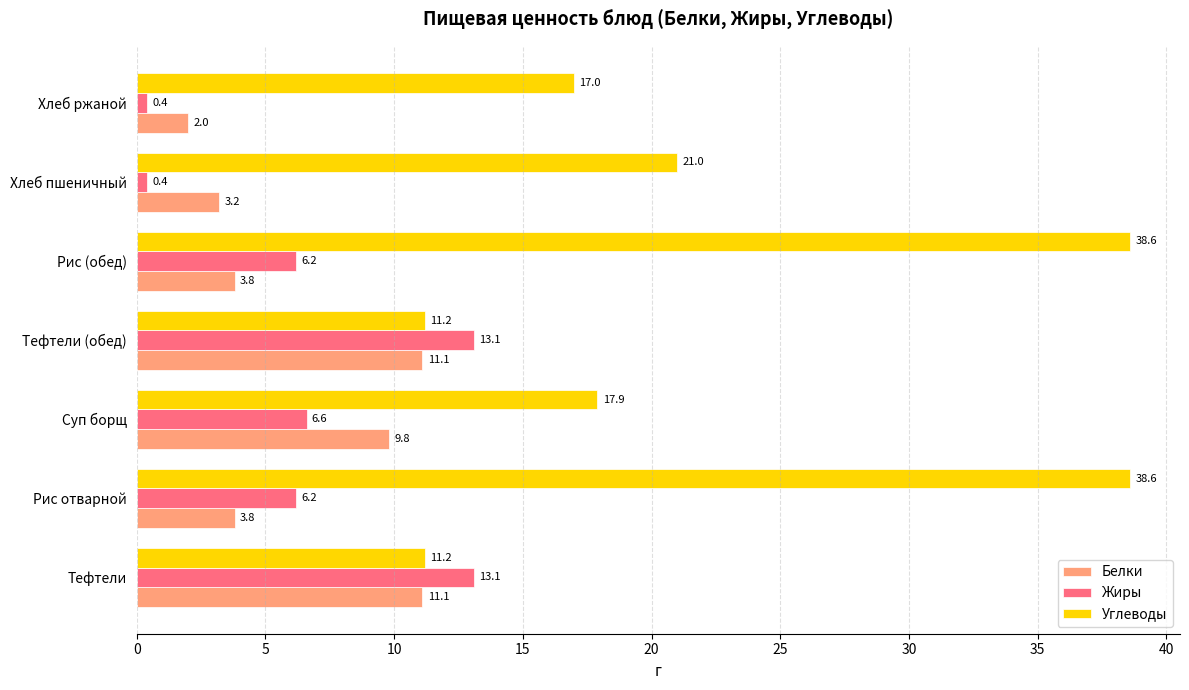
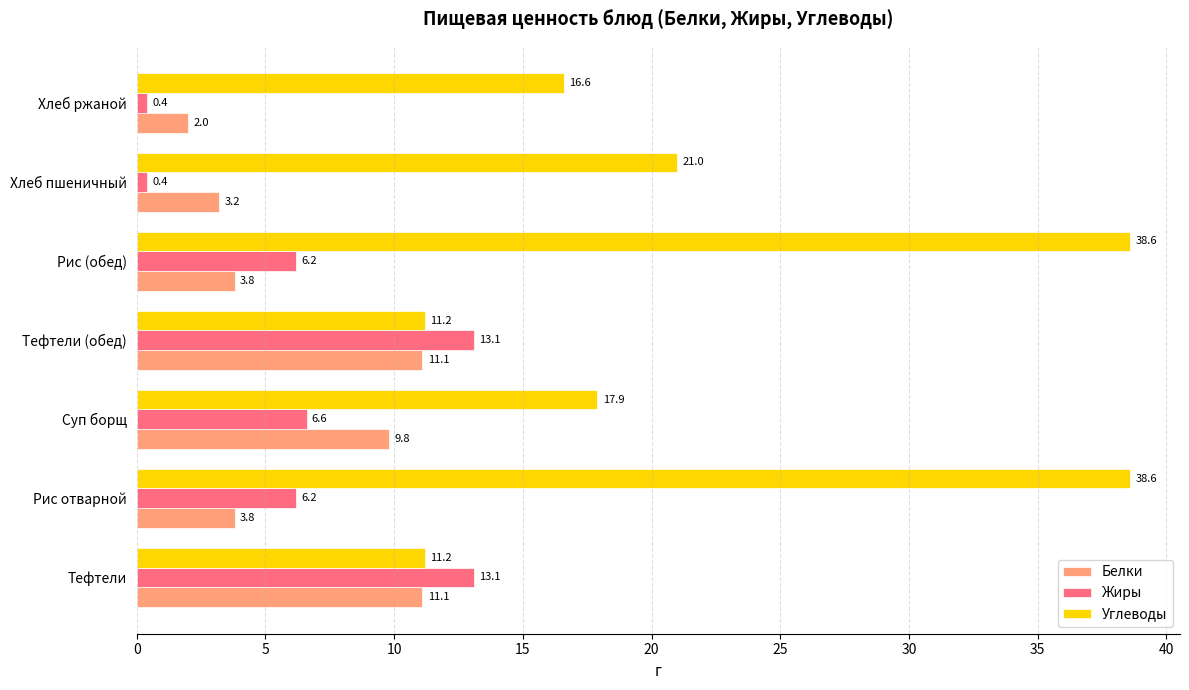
Углеводы, Хлеб ржаной: 17.0 -> 16.6
